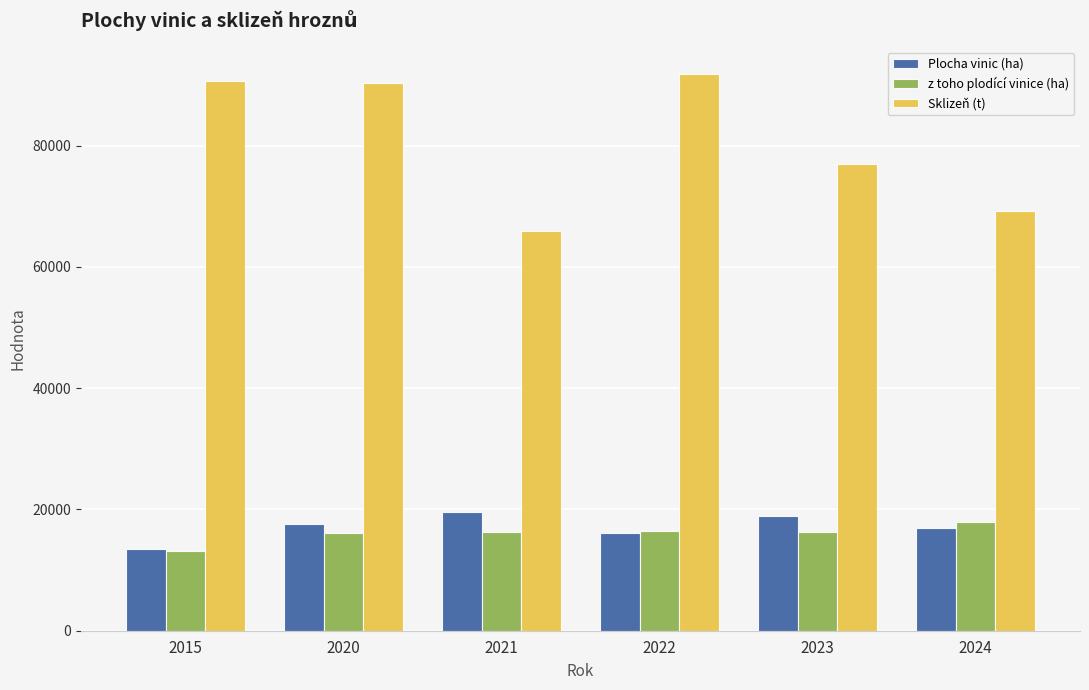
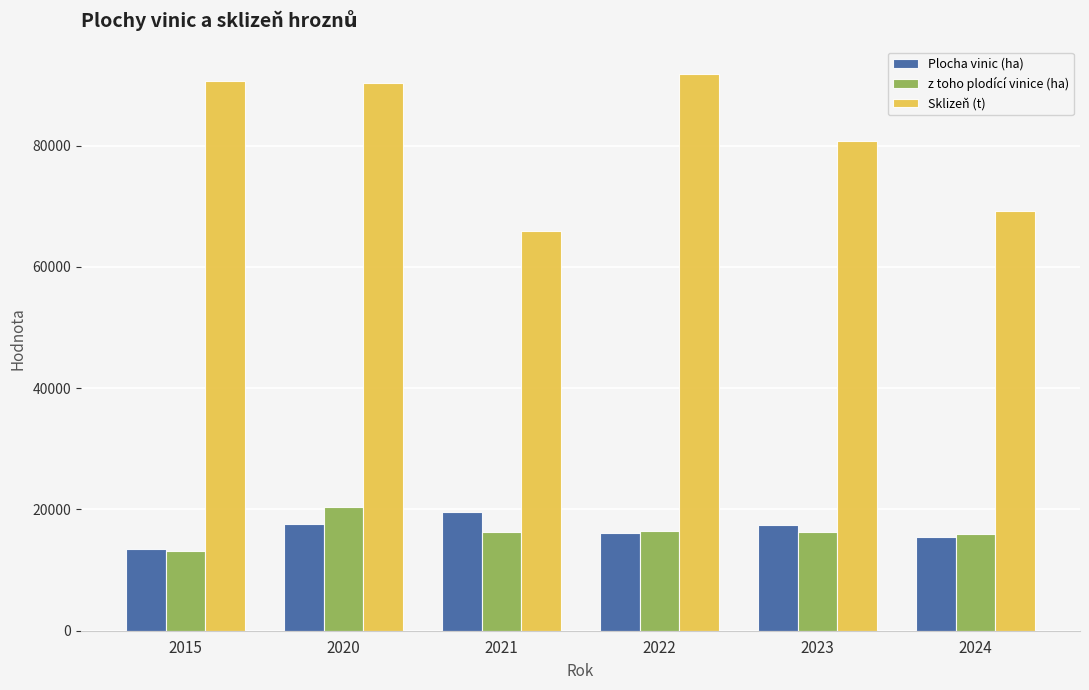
z toho plodící vinice (ha), 2020: 16000 -> 20000
Plocha vinic (ha), 2023: 19000 -> 17000
Sklizeň (t), 2023: 77000 -> 81000
Plocha vinic (ha), 2024: 17000 -> 15000
z toho plodící vinice (ha), 2024: 18000 -> 16000
